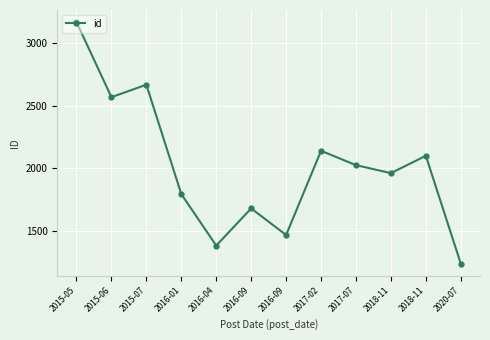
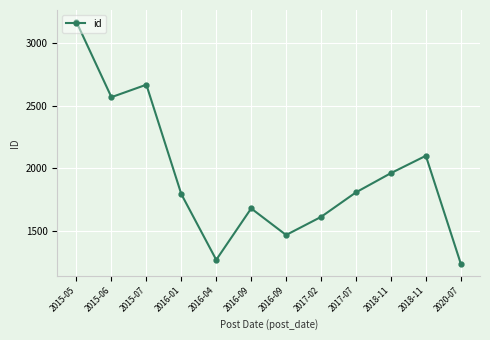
2016-04: 1380 -> 1270
2017-02: 2140 -> 1610
2017-07: 2020 -> 1810
